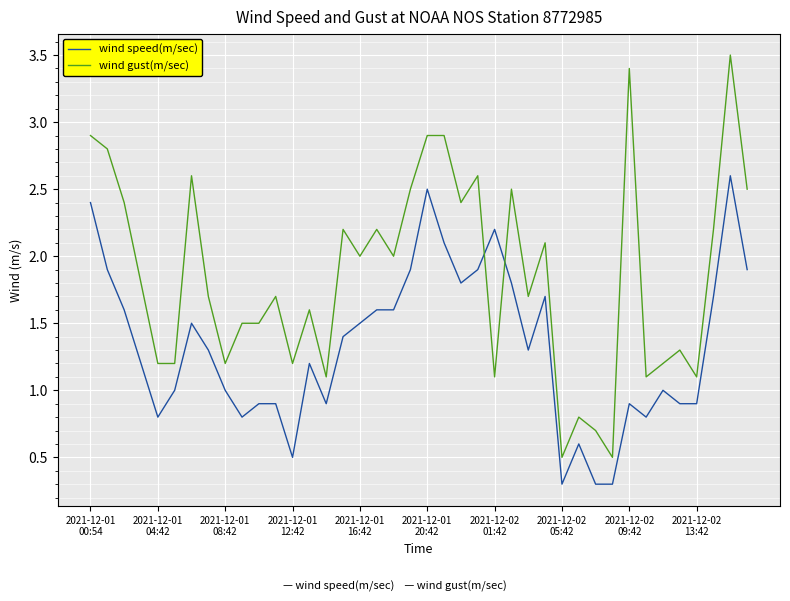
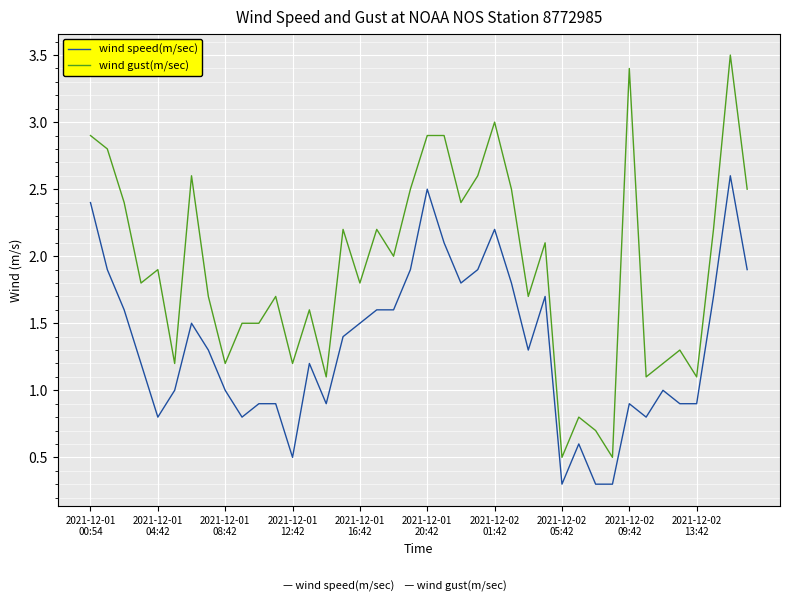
wind gust(m/sec), 2021-12-01 04:42: 1.2 -> 1.9
wind gust(m/sec), 2021-12-01 16:42: 2.0 -> 1.8
wind gust(m/sec), 2021-12-02 01:42: 1.1 -> 3.0
